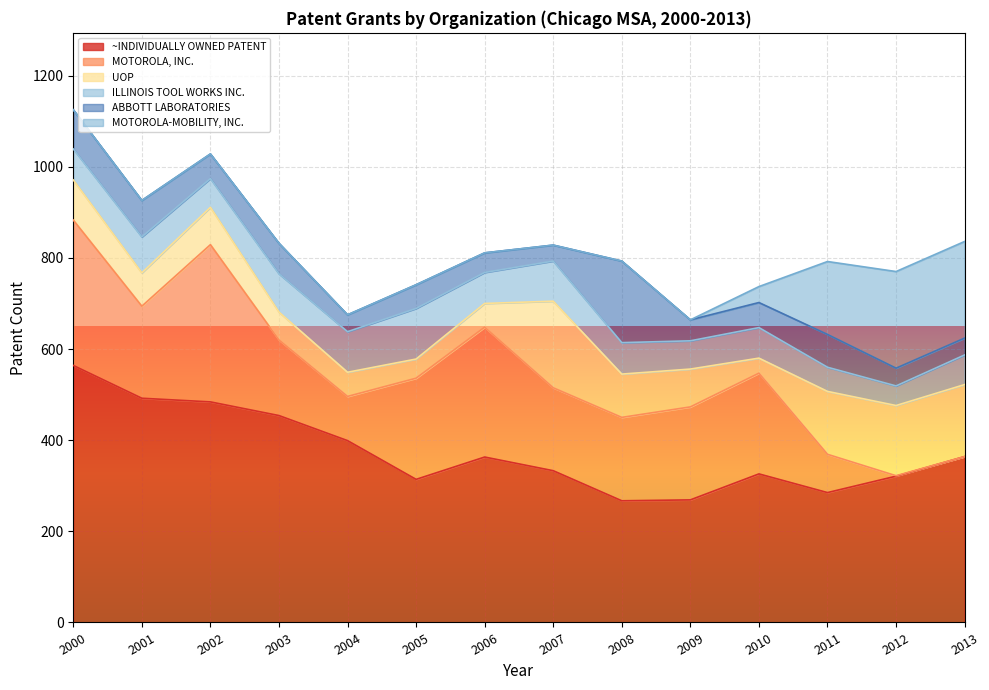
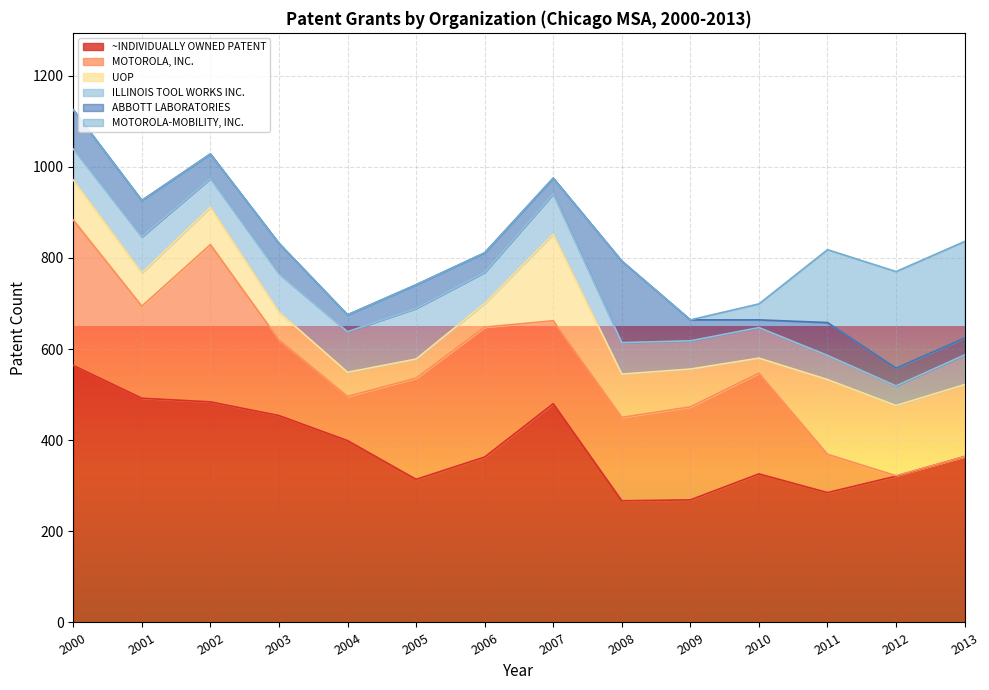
~INDIVIDUALLY OWNED PATENT, 2007: 330 -> 480
ABBOTT LABORATORIES, 2010: 60 -> 20
UOP, 2011: 140 -> 160
